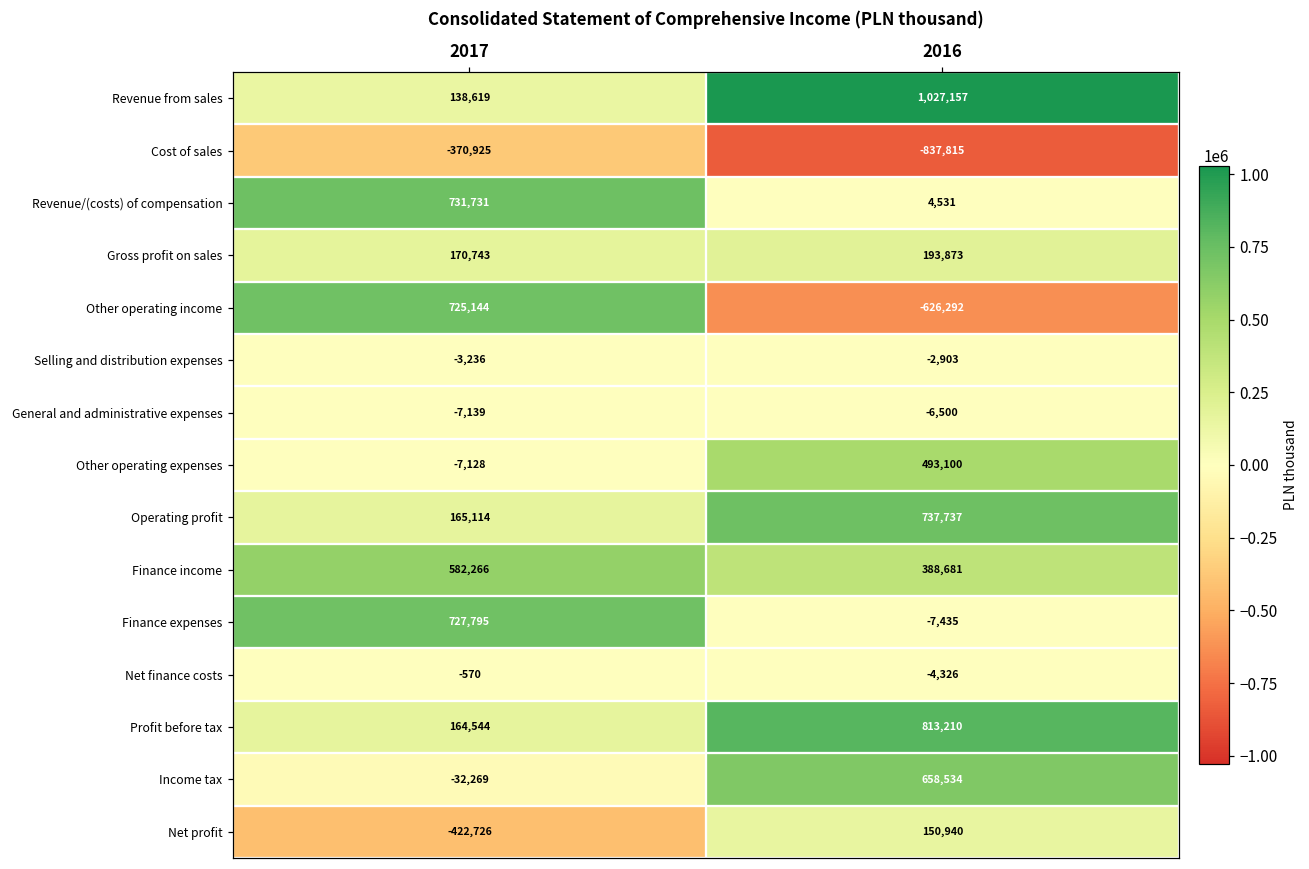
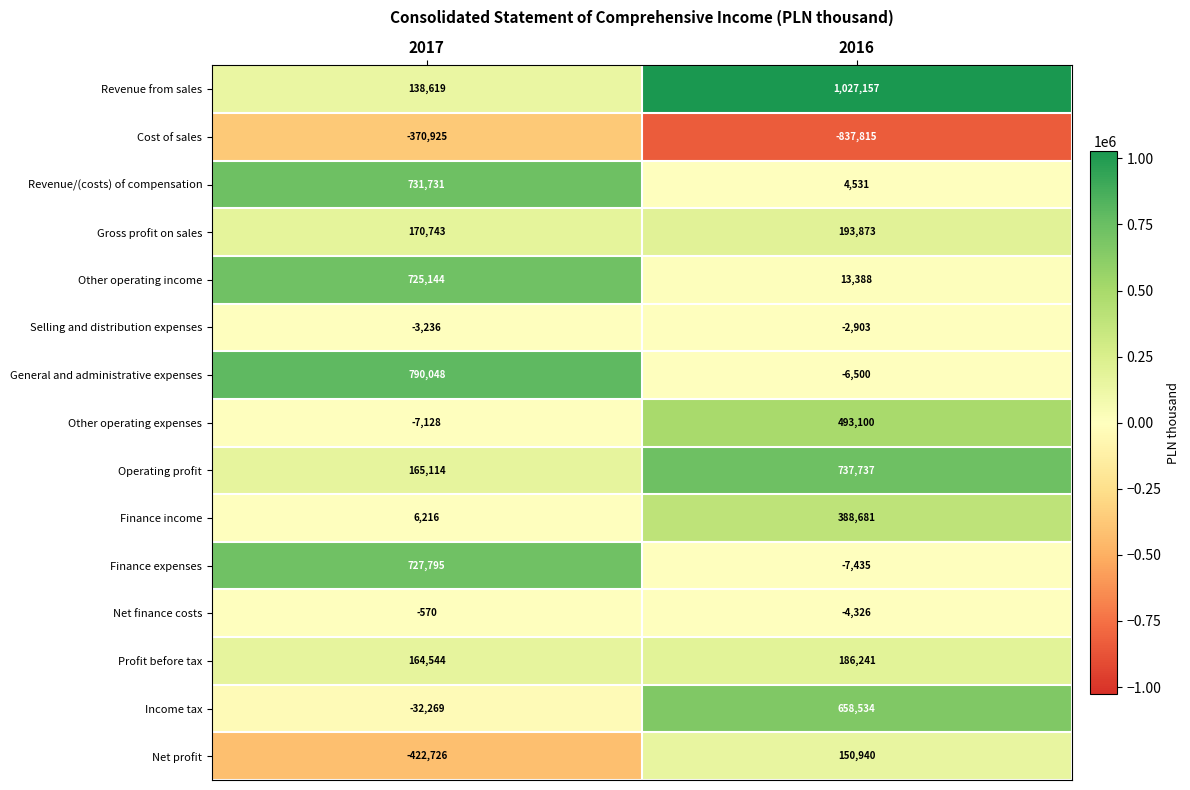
Other operating income, 2016: -626,292 -> 13,388
General and administrative expenses, 2017: -7,139 -> 790,048
Finance income, 2017: 582,266 -> 6,216
Profit before tax, 2016: 813,210 -> 186,241
